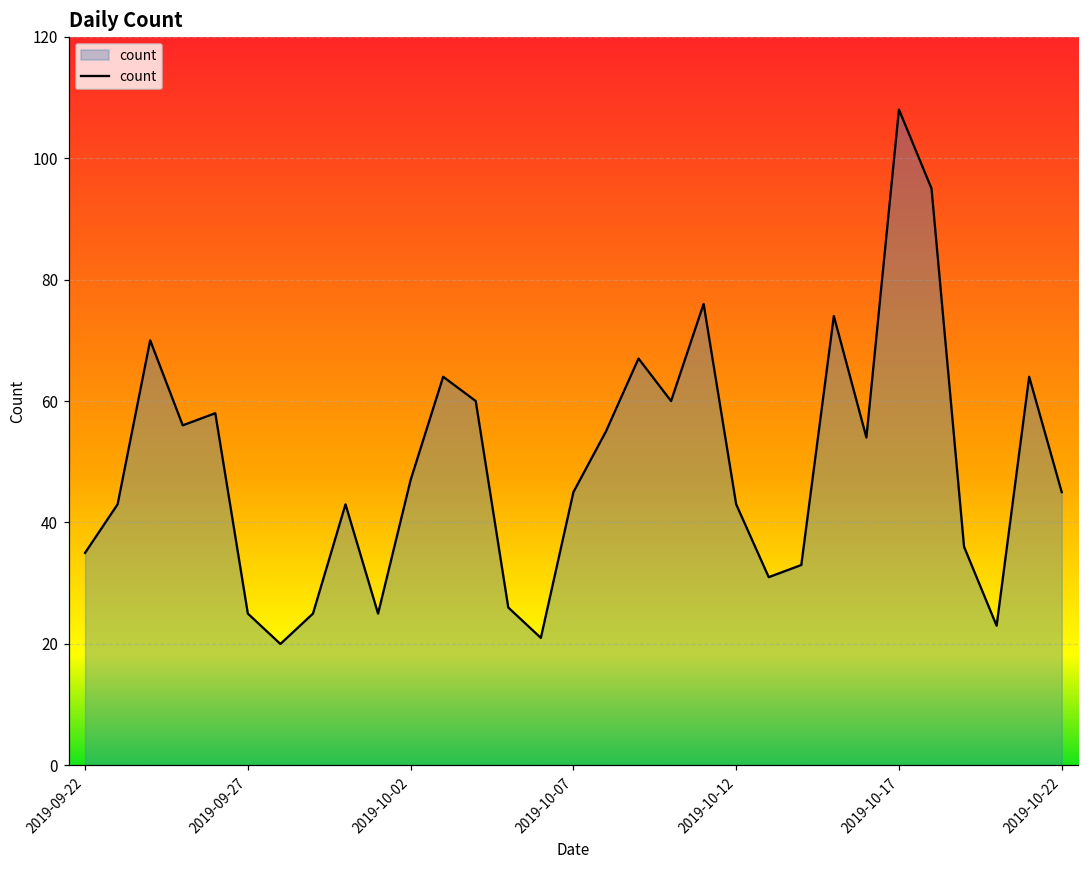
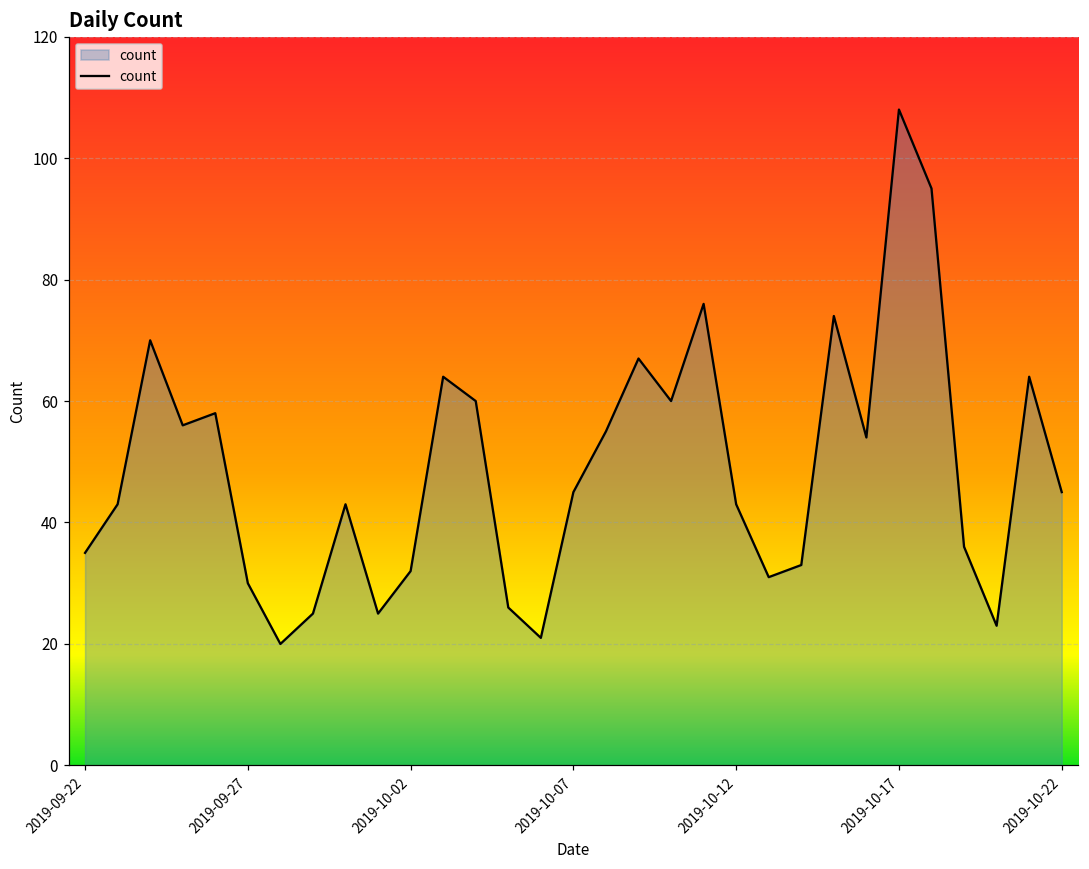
2019-09-27: 25 -> 30
2019-10-02: 47 -> 32
